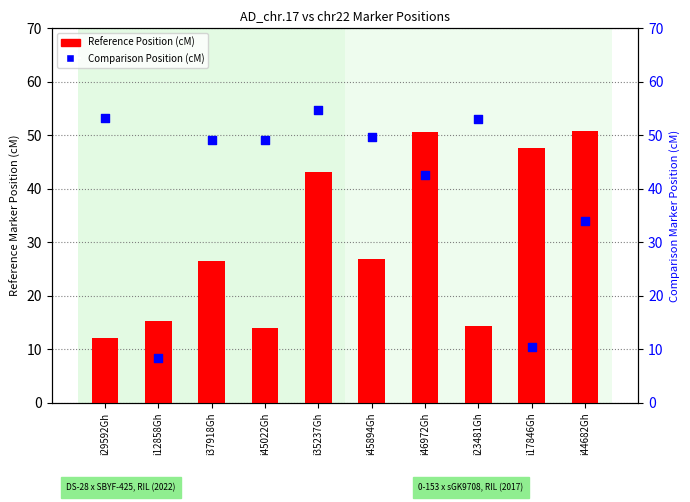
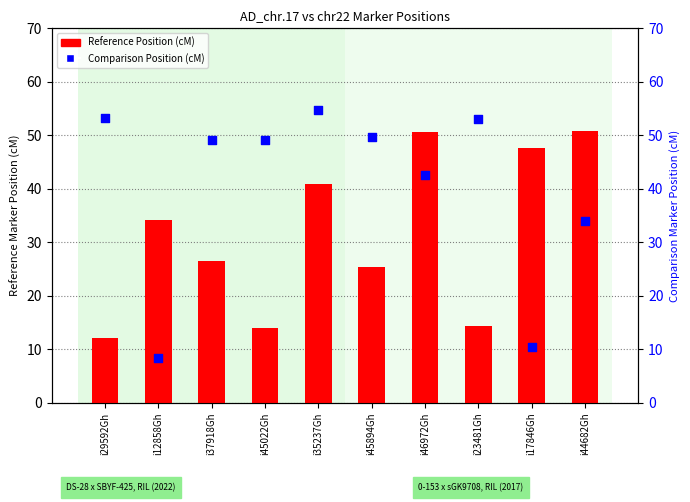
Reference Position (cM), i12858Gh: 15 -> 34
Reference Position (cM), i35237Gh: 43 -> 41
Reference Position (cM), i45894Gh: 27 -> 25
